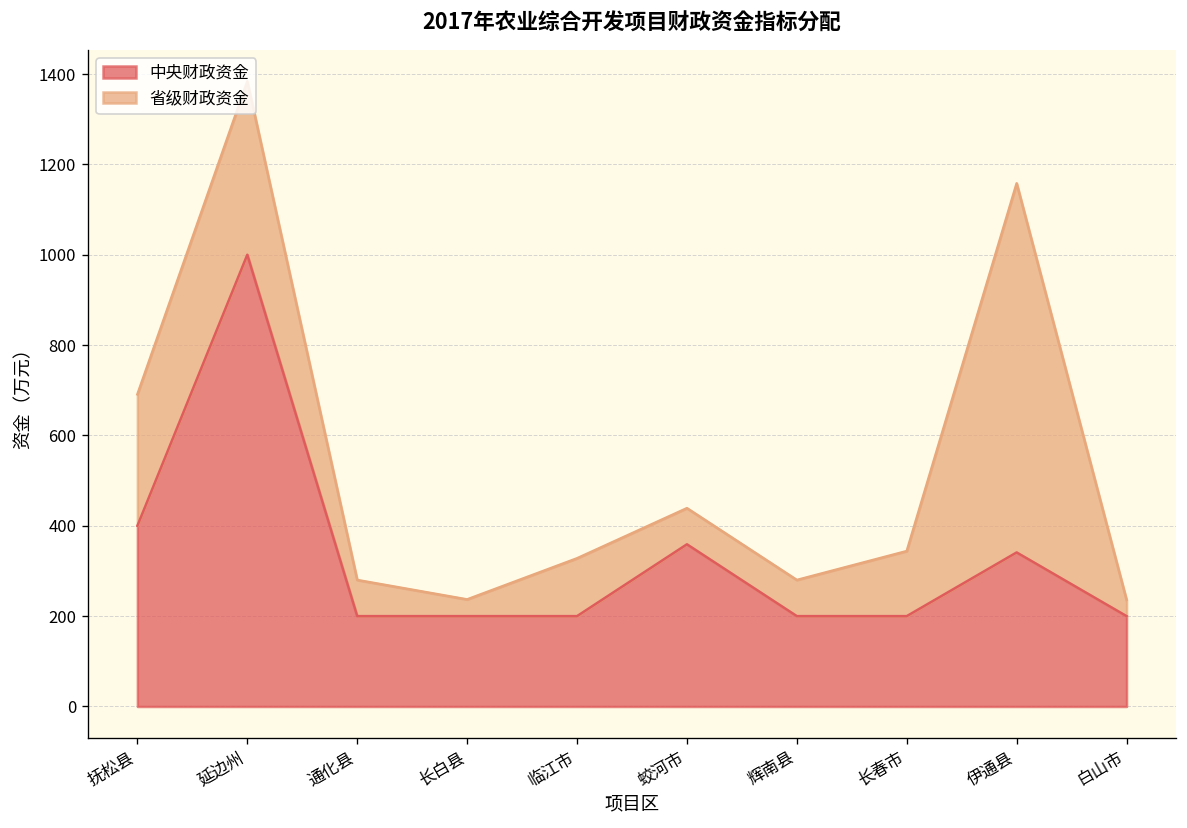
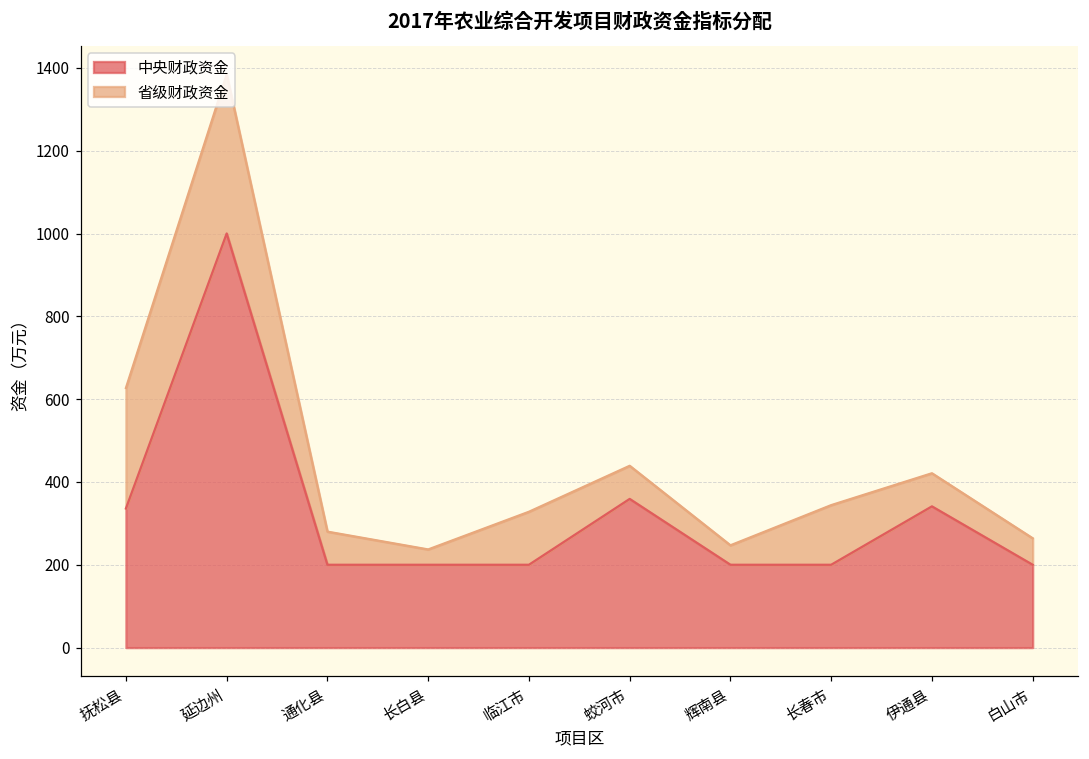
中央财政资金, 抚松县: 400 -> 340
省级财政资金, 辉南县: 80 -> 50
省级财政资金, 伊通县: 820 -> 80
省级财政资金, 白山市: 40 -> 60
